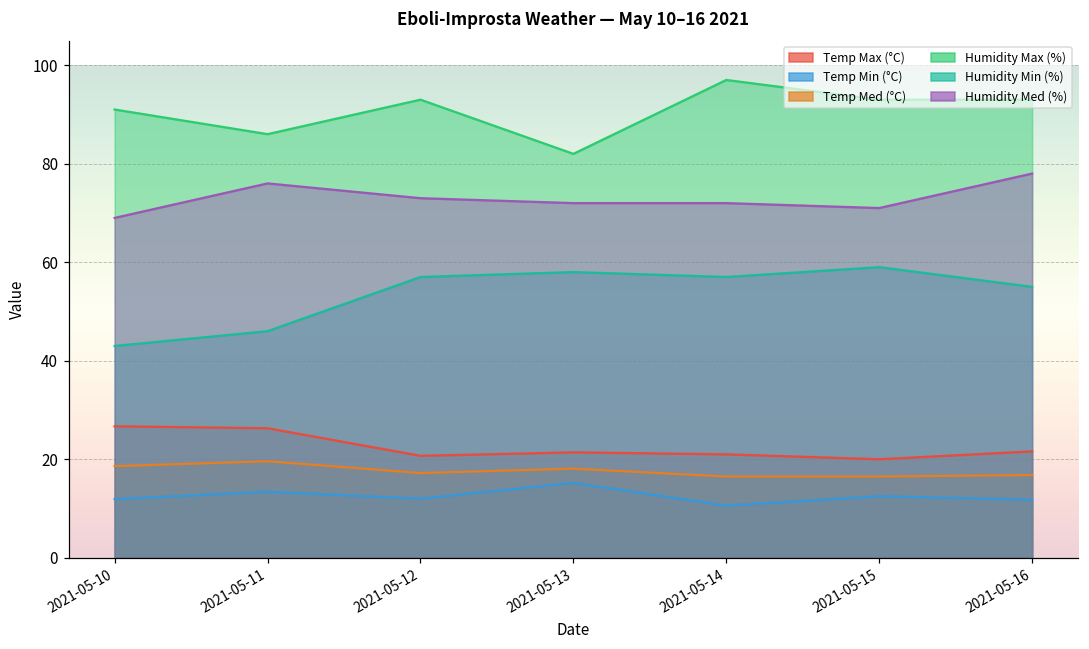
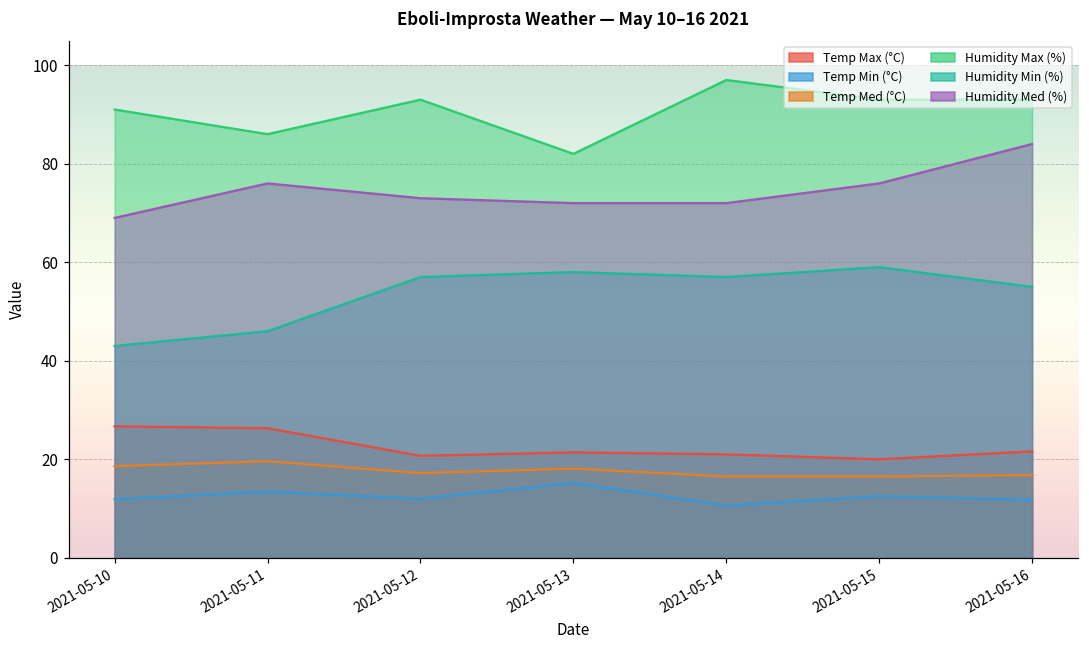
Humidity Med (%), 2021-05-15: 71 -> 76
Humidity Med (%), 2021-05-16: 78 -> 84
